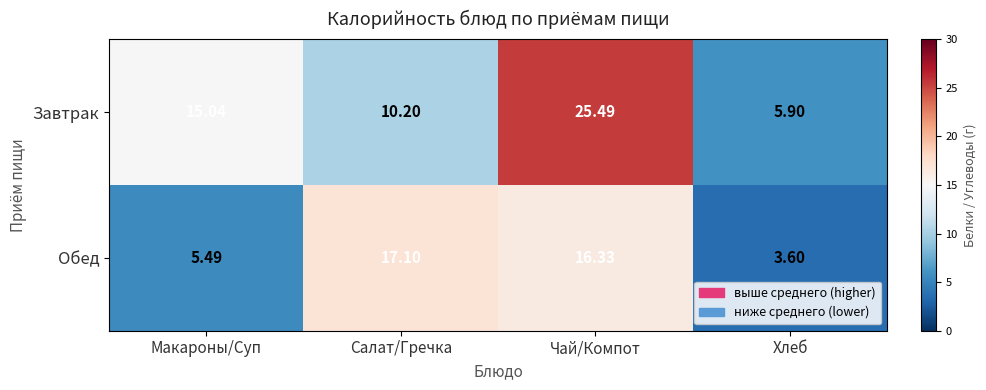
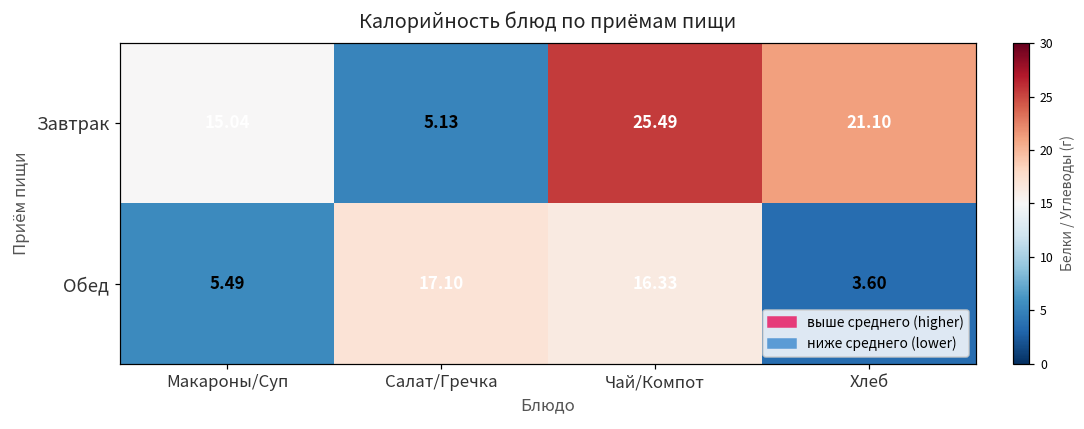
Завтрак, Салат/Гречка: 10.20 -> 5.13
Завтрак, Хлеб: 5.90 -> 21.10
